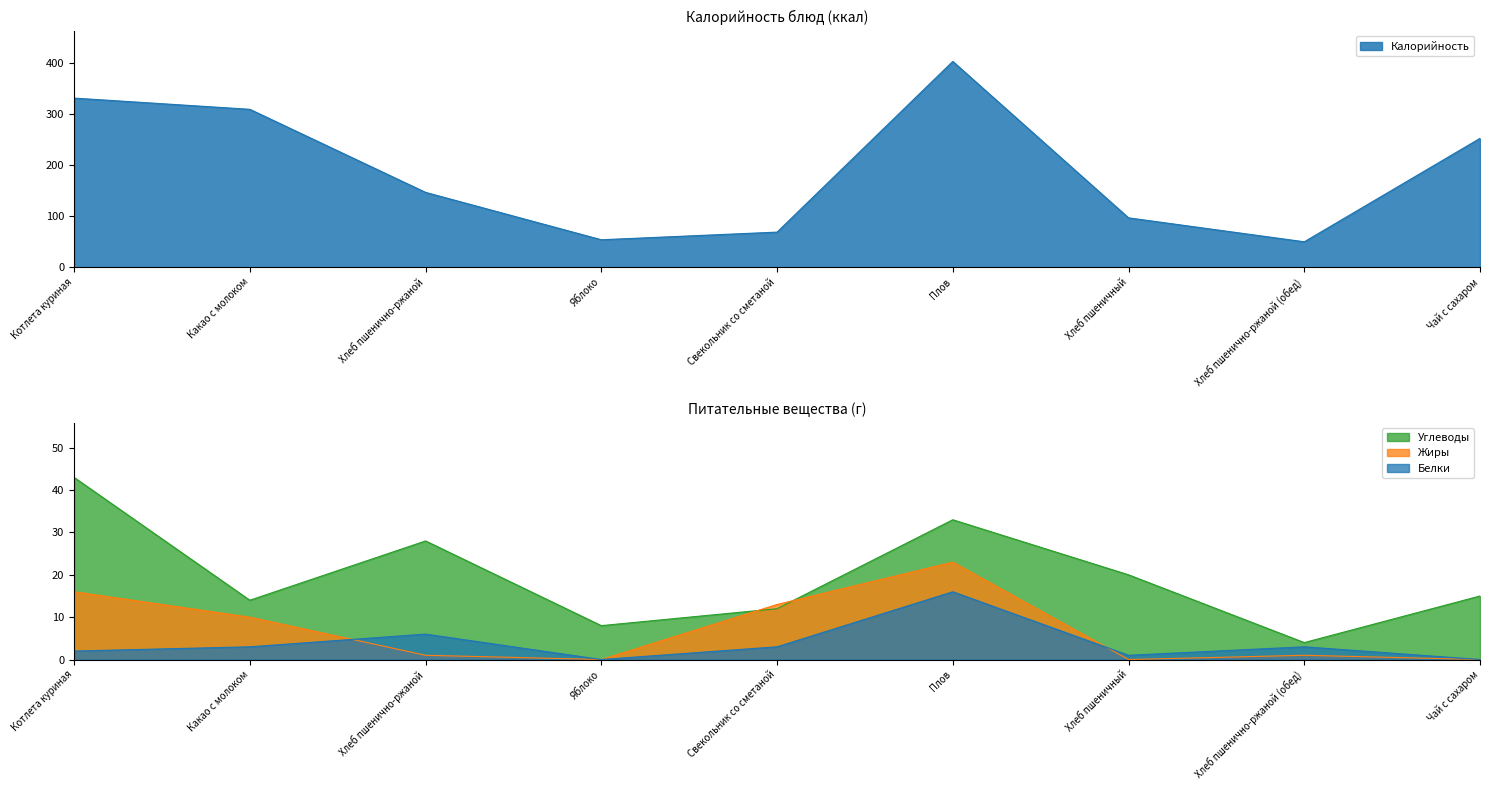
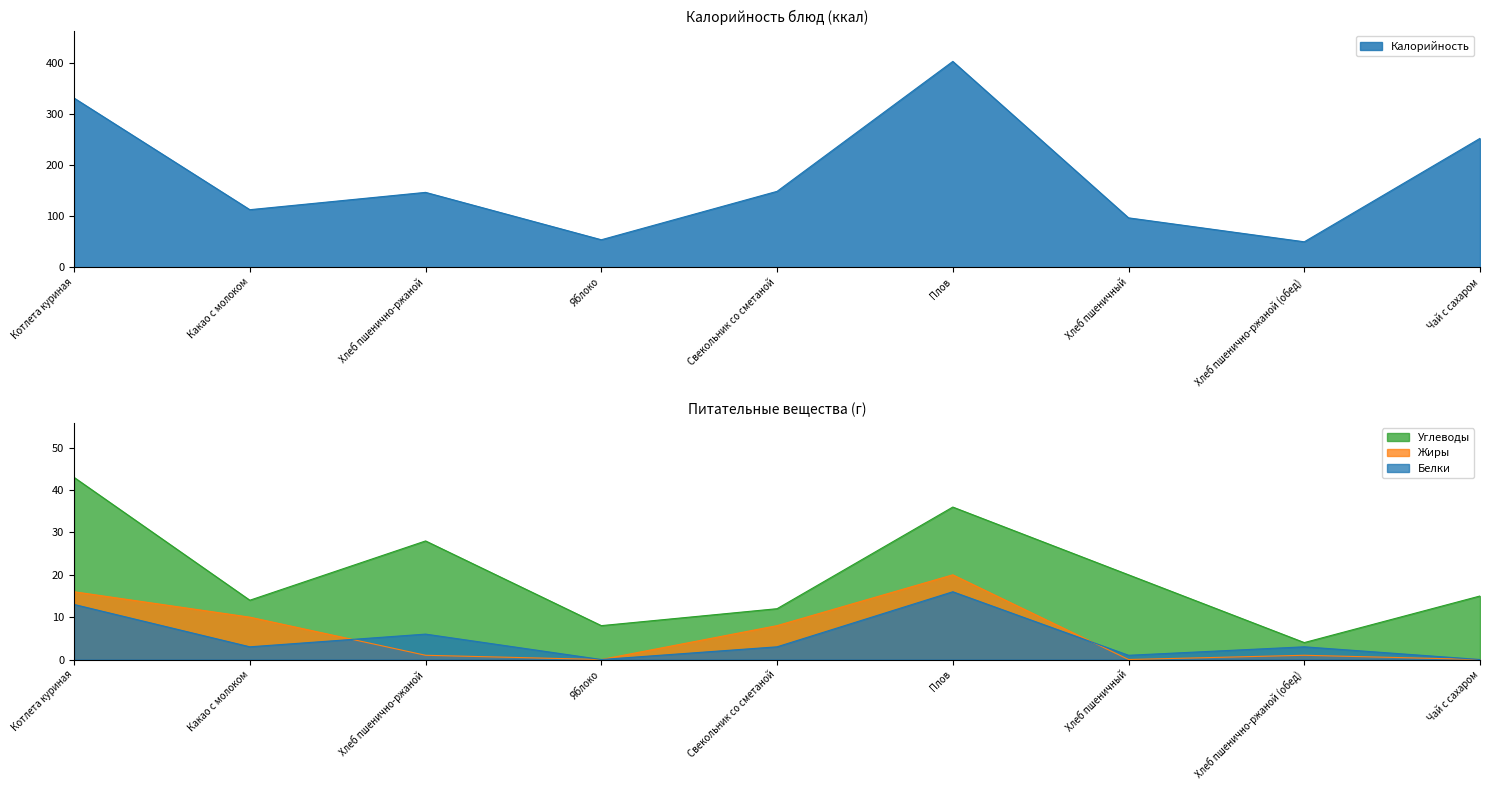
Калорийность блюд (ккал), Какао с молоком: 310 -> 110
Калорийность блюд (ккал), Свекольник со сметаной: 70 -> 150
Питательные вещества (г), Белки, Котлета куриная: 2 -> 13
Питательные вещества (г), Жиры, Свекольник со сметаной: 13 -> 8
Питательные вещества (г), Углеводы, Плов: 33 -> 36
Питательные вещества (г), Жиры, Плов: 23 -> 20
